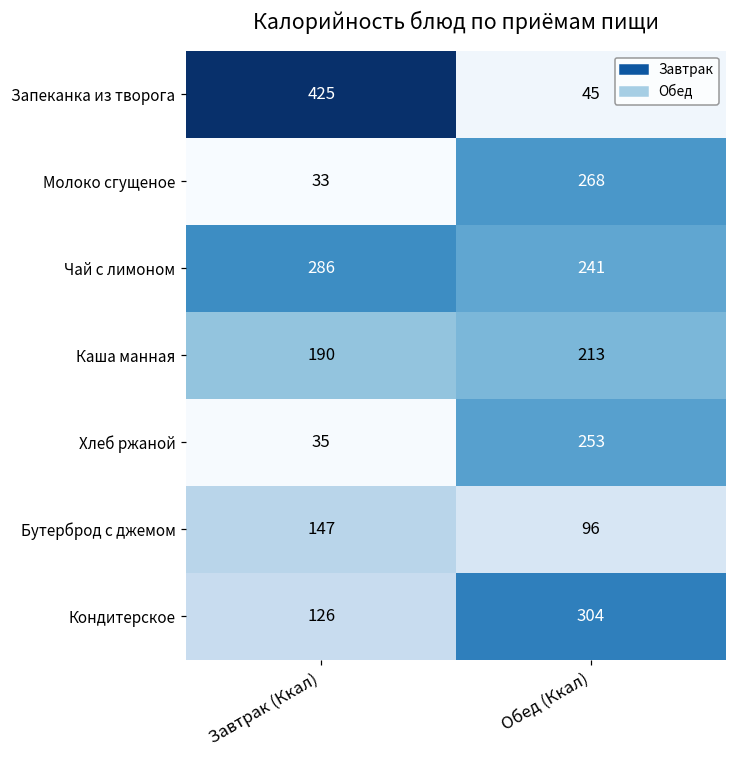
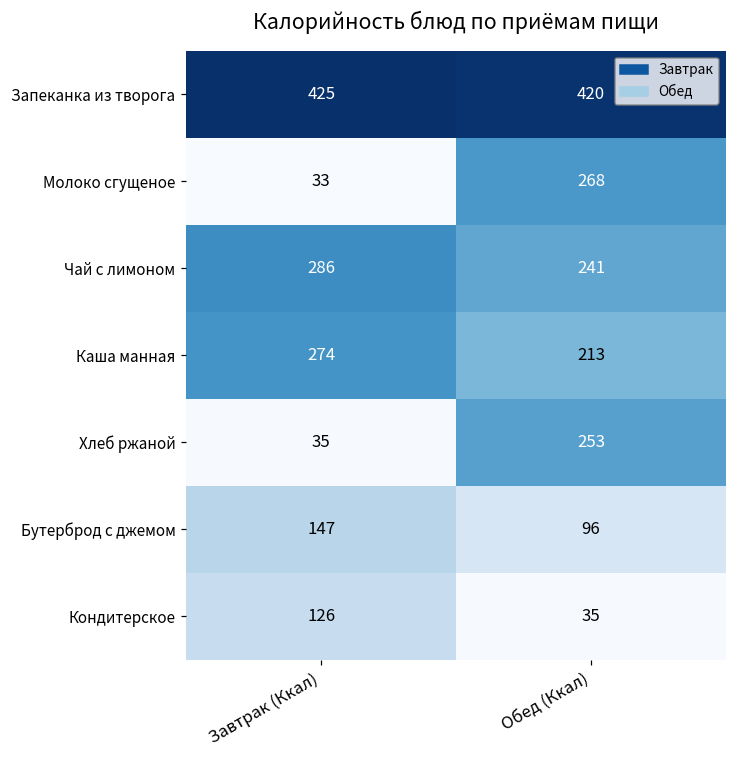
Запеканка из творога, Обед (Ккал): 45 -> 420
Каша манная, Завтрак (Ккал): 190 -> 274
Кондитерское, Обед (Ккал): 304 -> 35
